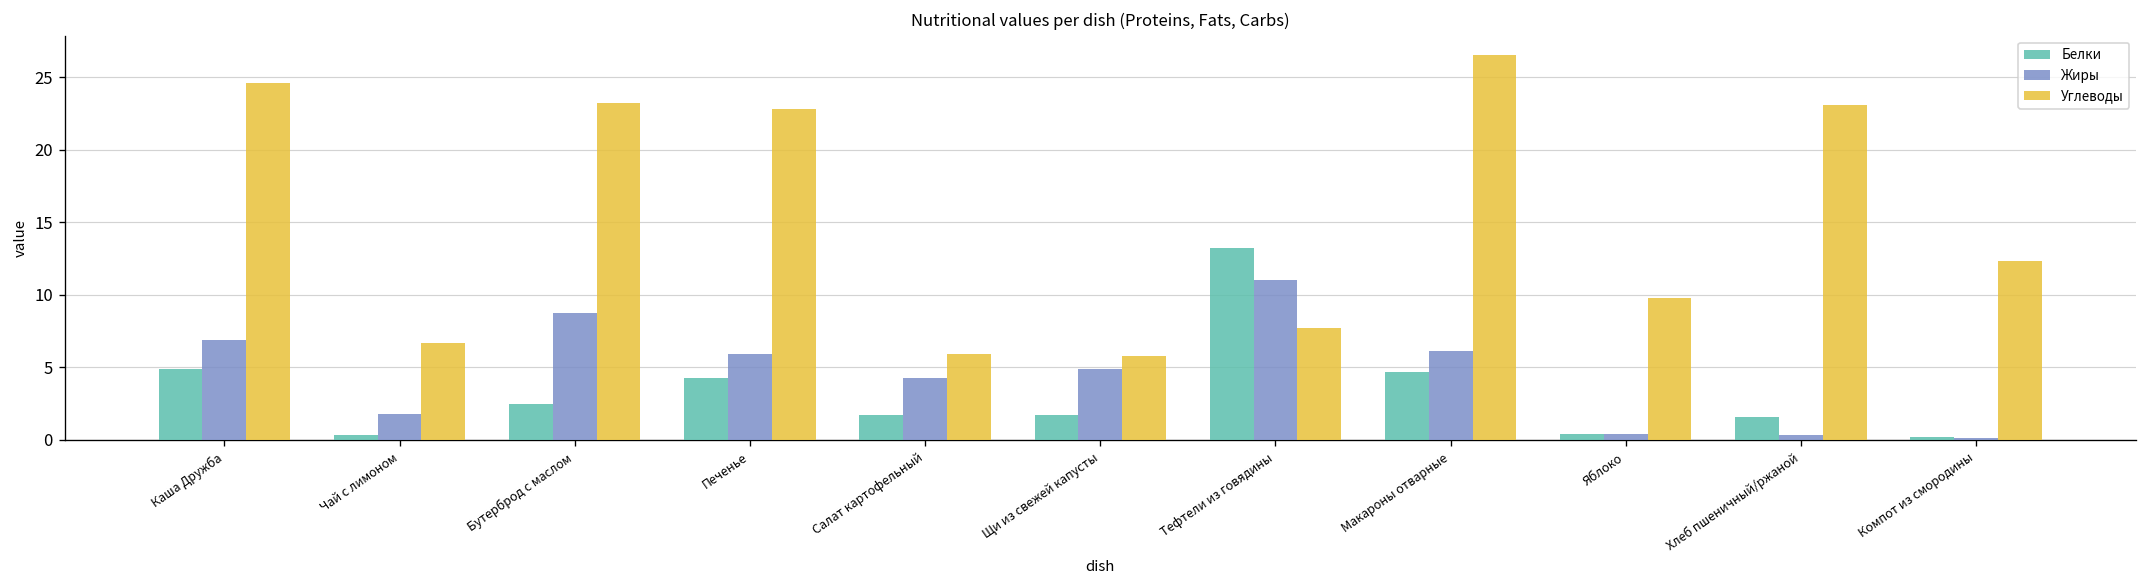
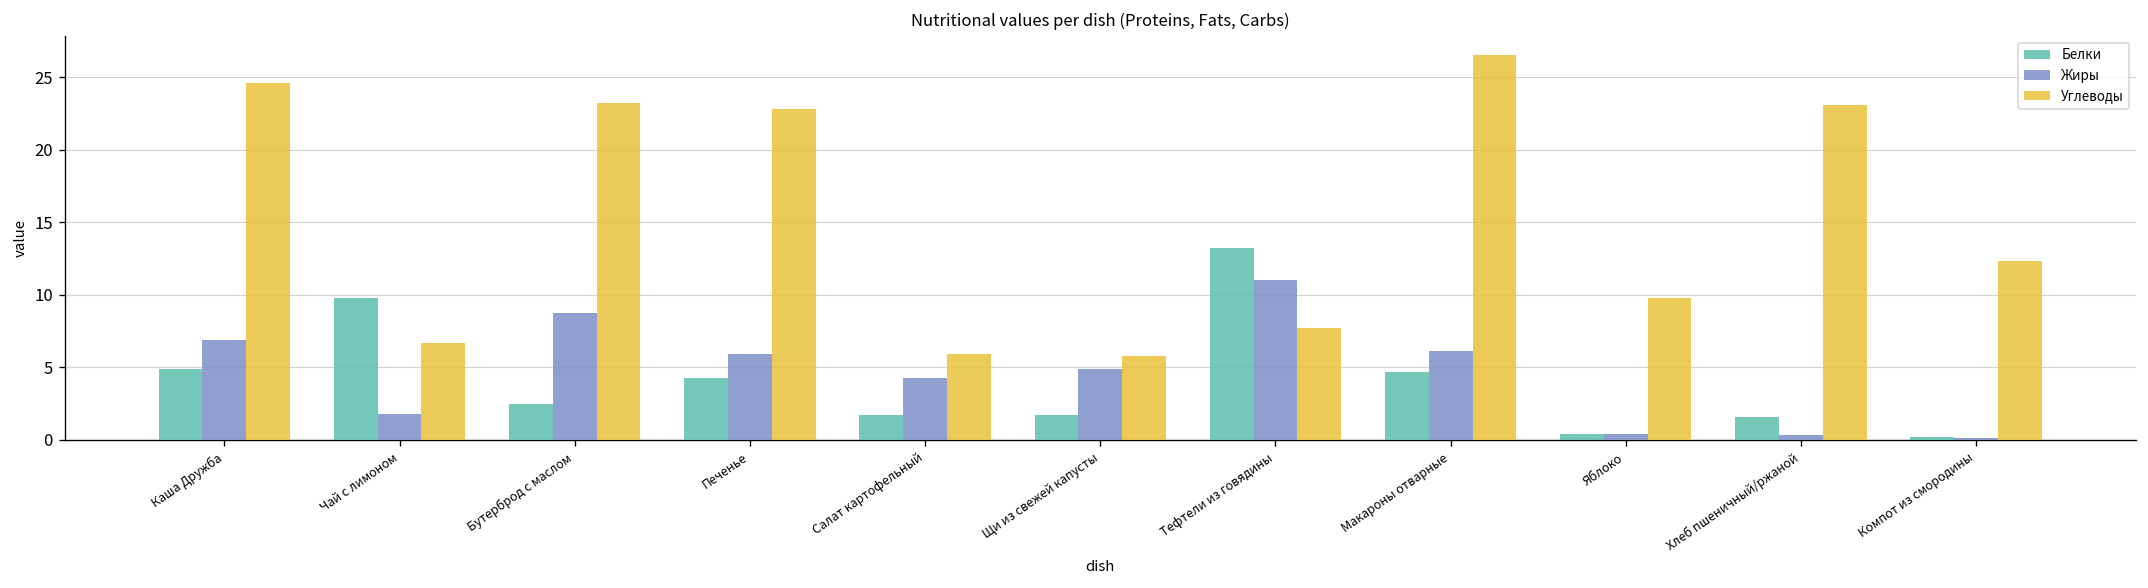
Белки, Чай с лимоном: 0.3 -> 9.8
